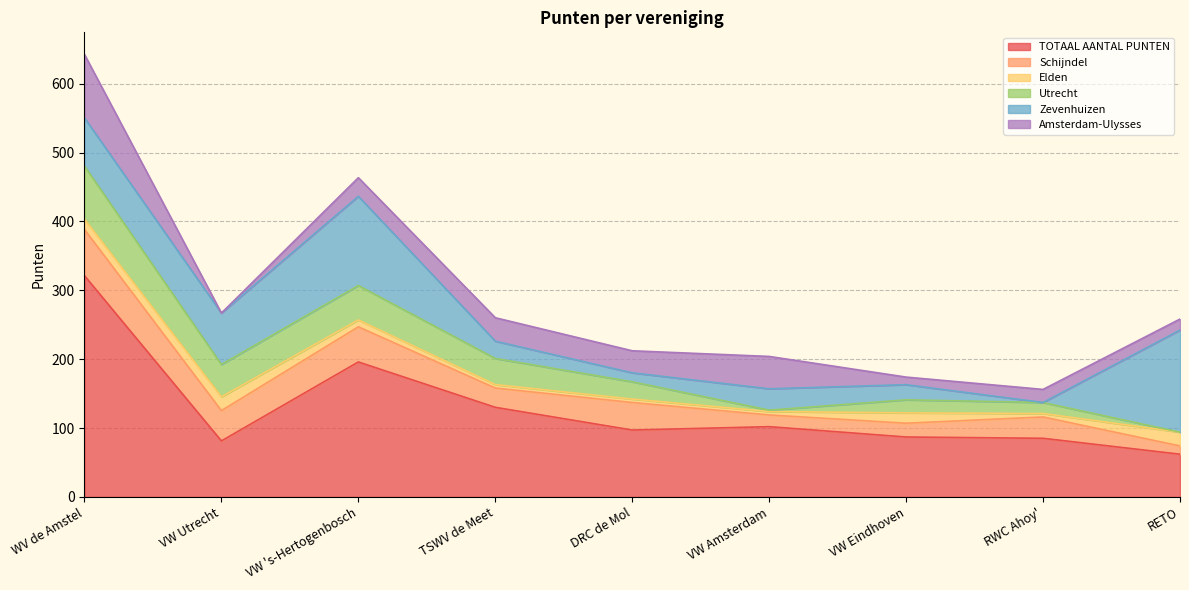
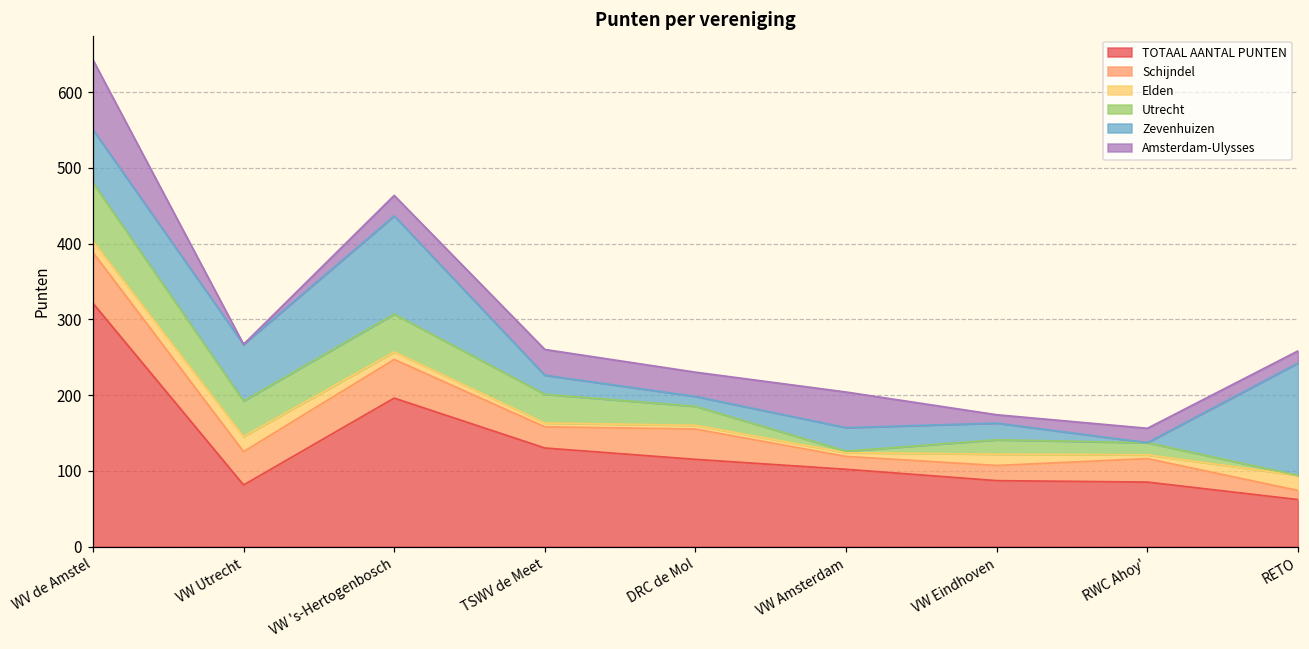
TOTAAL AANTAL PUNTEN, DRC de Mol: 100 -> 120
